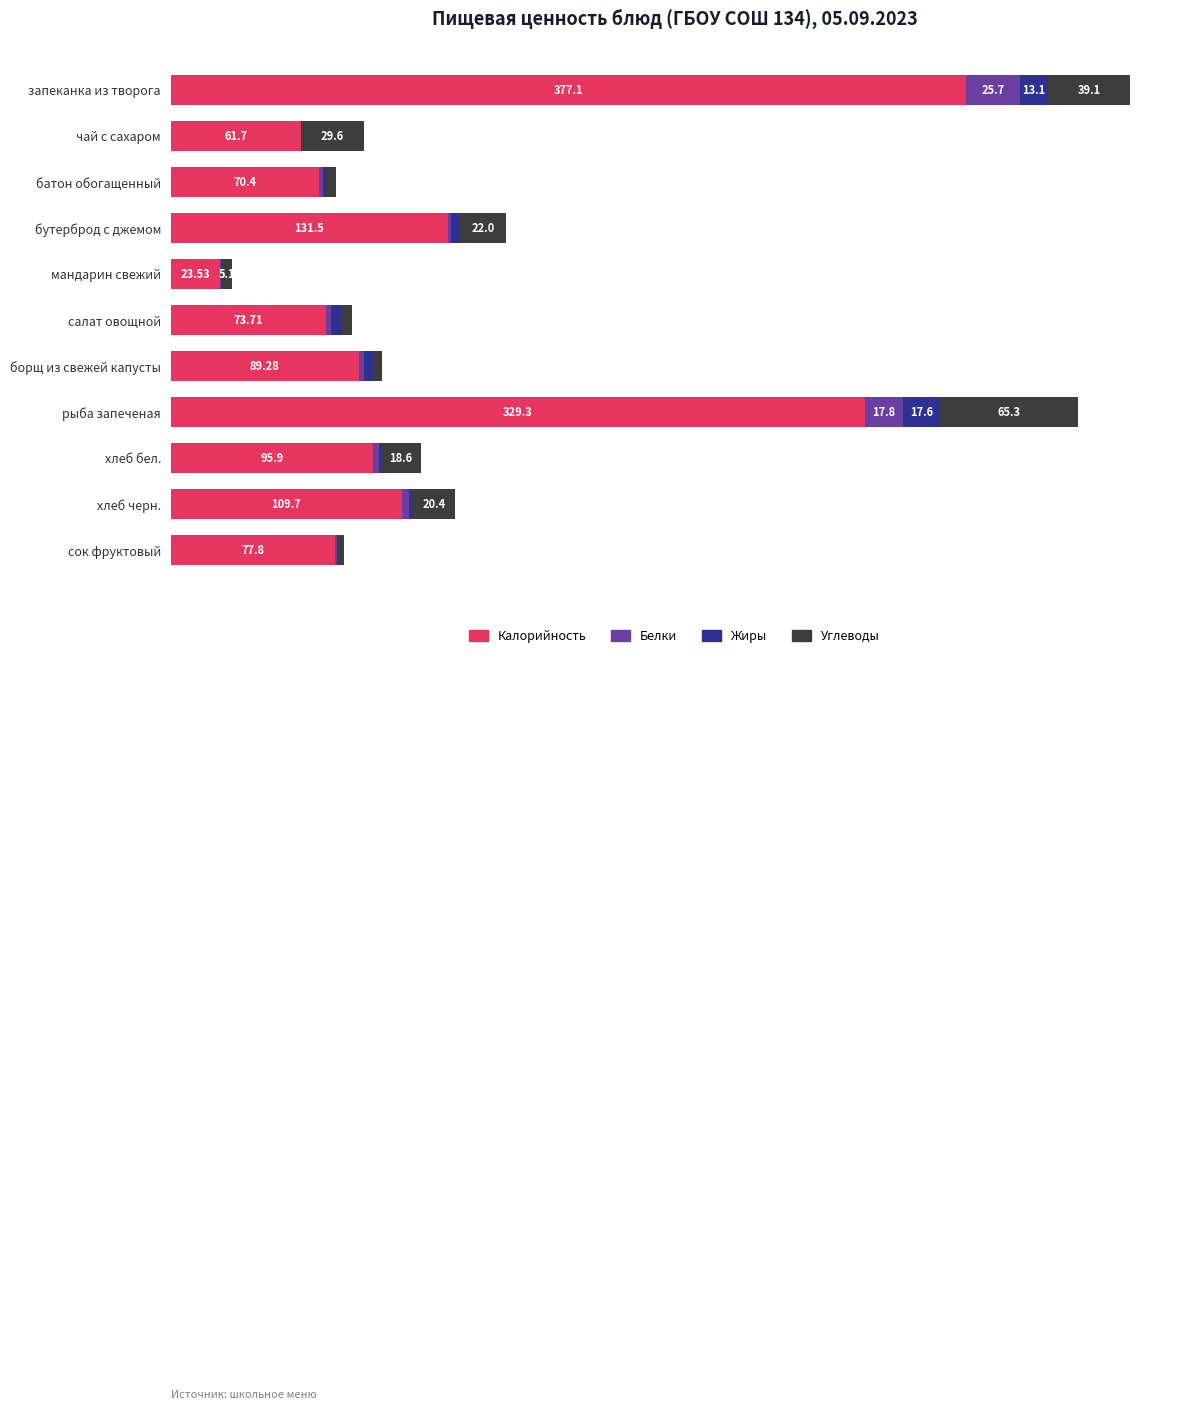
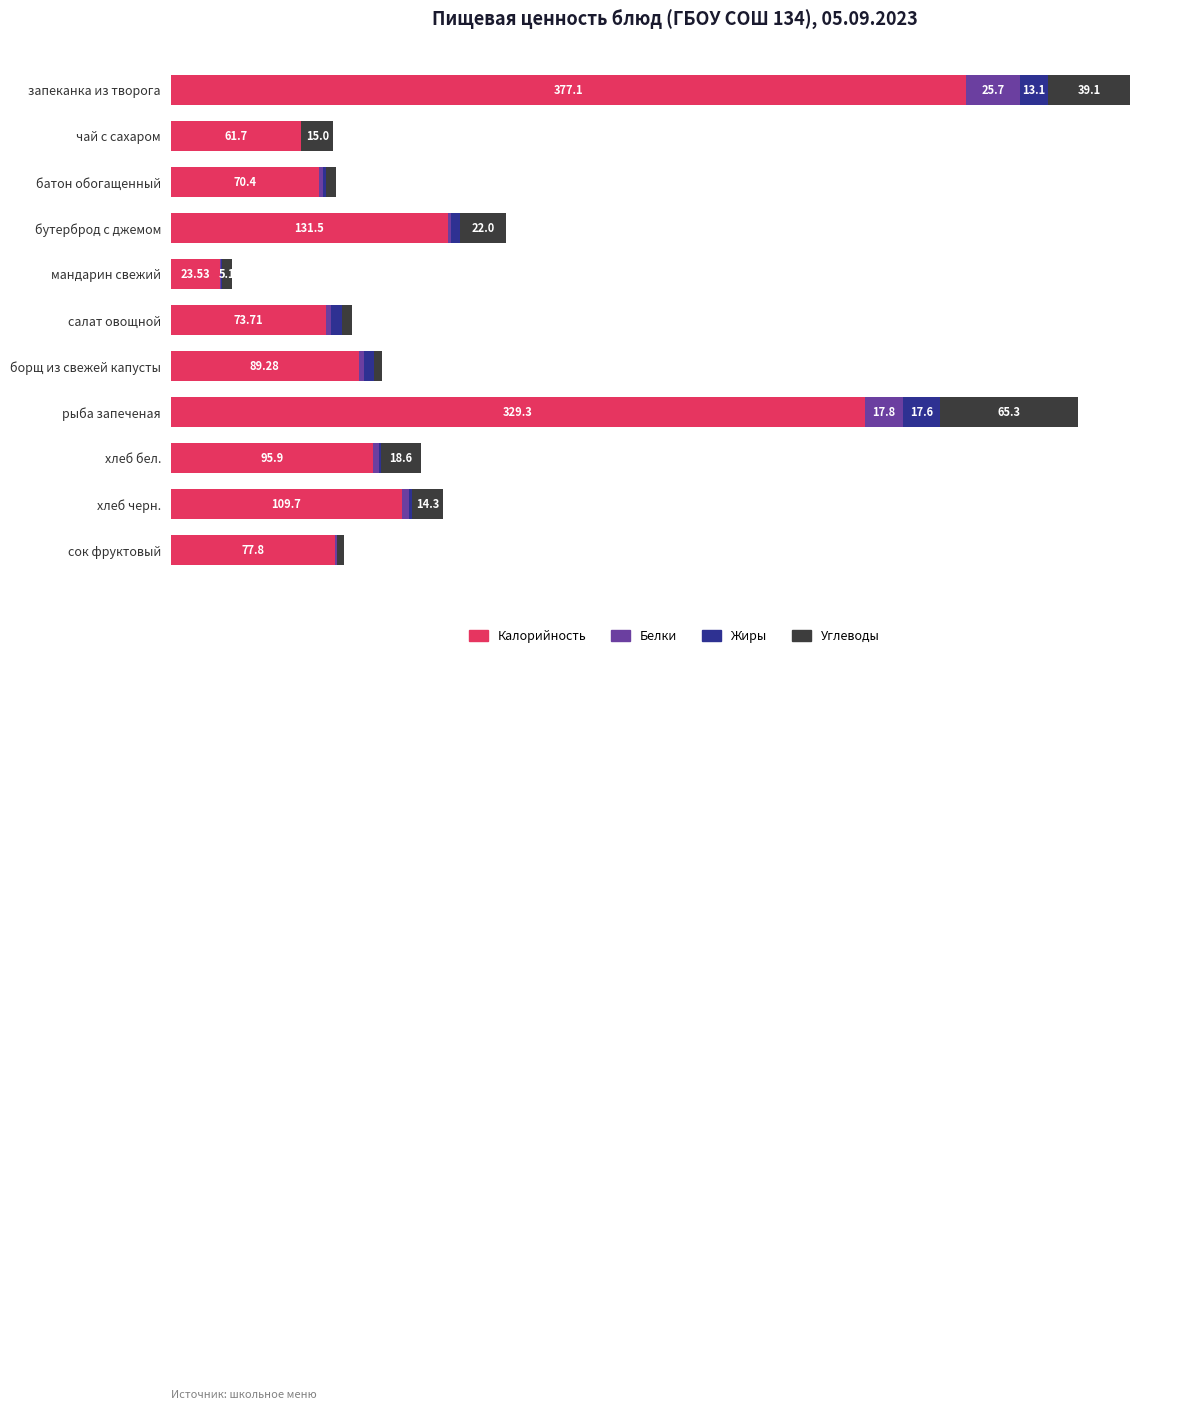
Углеводы, чай с сахаром: 29.6 -> 15.0
Углеводы, хлеб черн.: 20.4 -> 14.3
